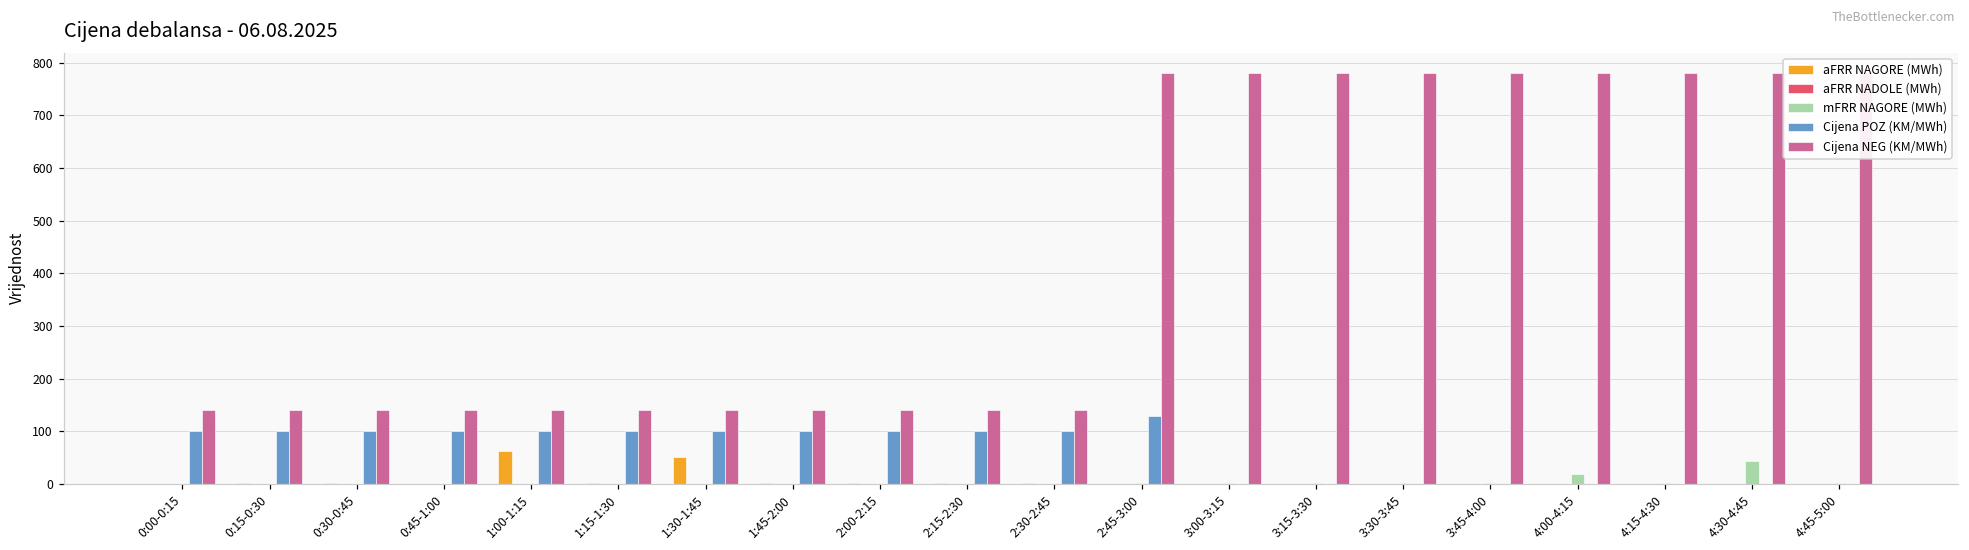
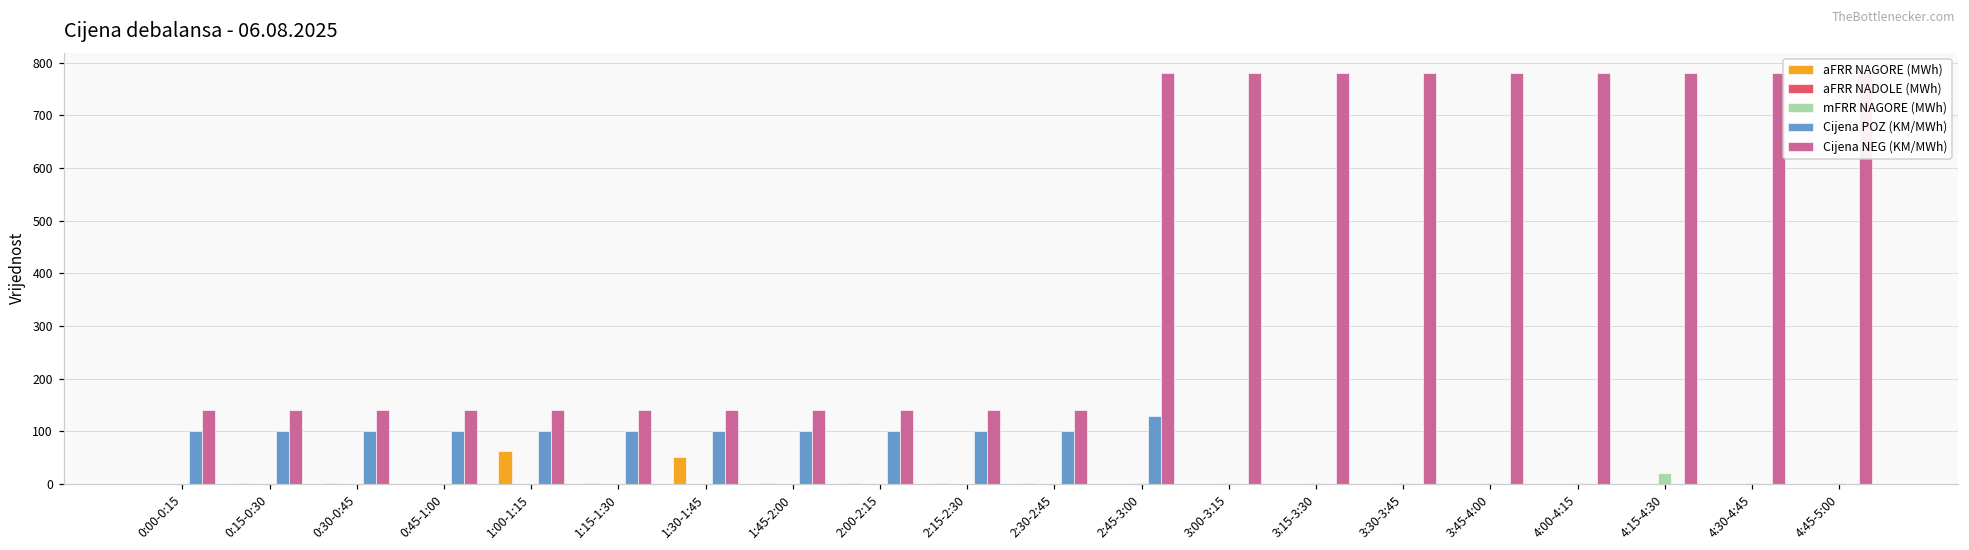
mFRR NAGORE (MWh), 4:00-4:15: 20 -> 0
mFRR NAGORE (MWh), 4:15-4:30: 0 -> 20
mFRR NAGORE (MWh), 4:30-4:45: 40 -> 0
